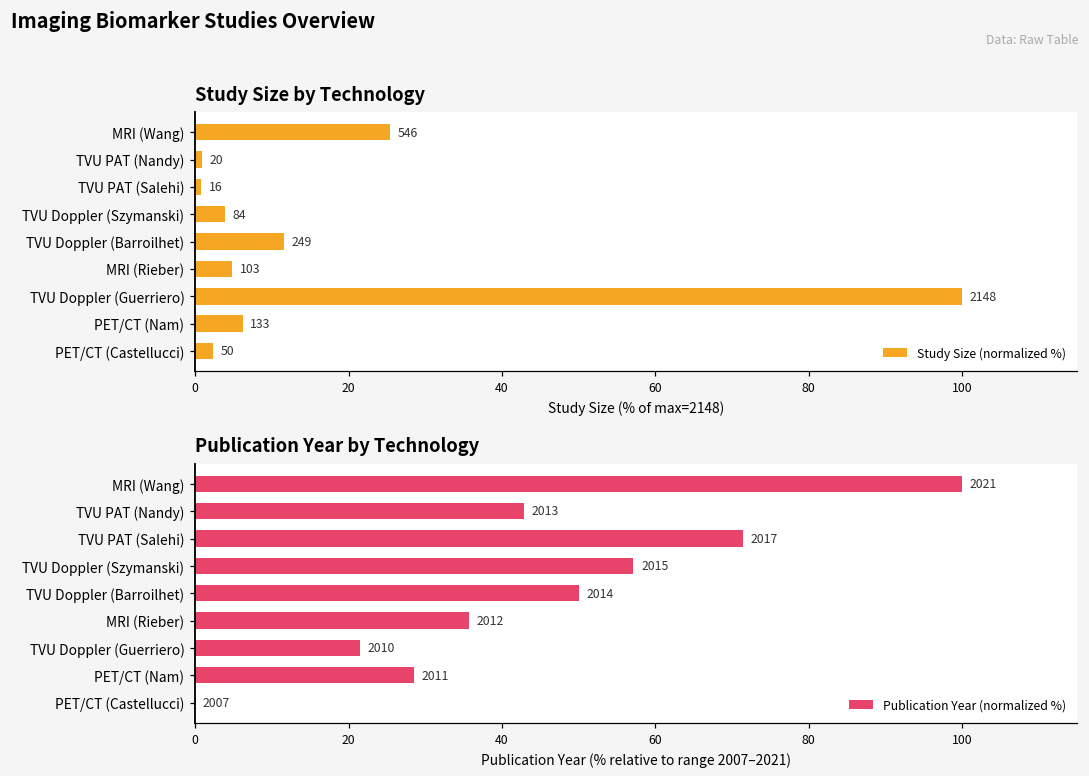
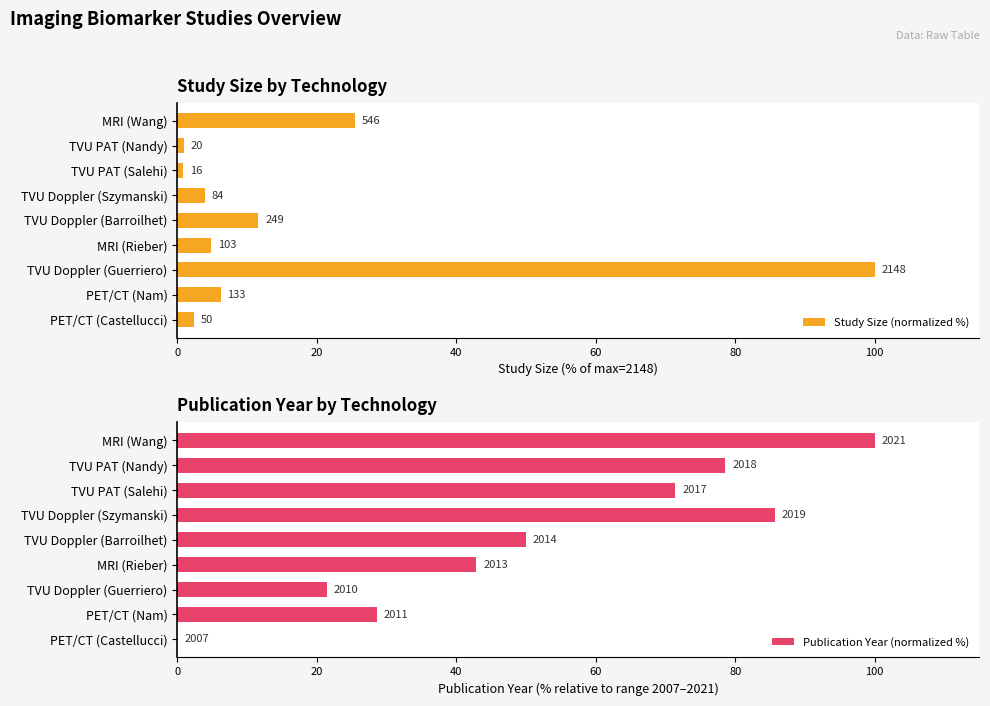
Publication Year by Technology, TVU PAT (Nandy): 2013 -> 2018
Publication Year by Technology, TVU Doppler (Szymanski): 2015 -> 2019
Publication Year by Technology, MRI (Rieber): 2012 -> 2013
